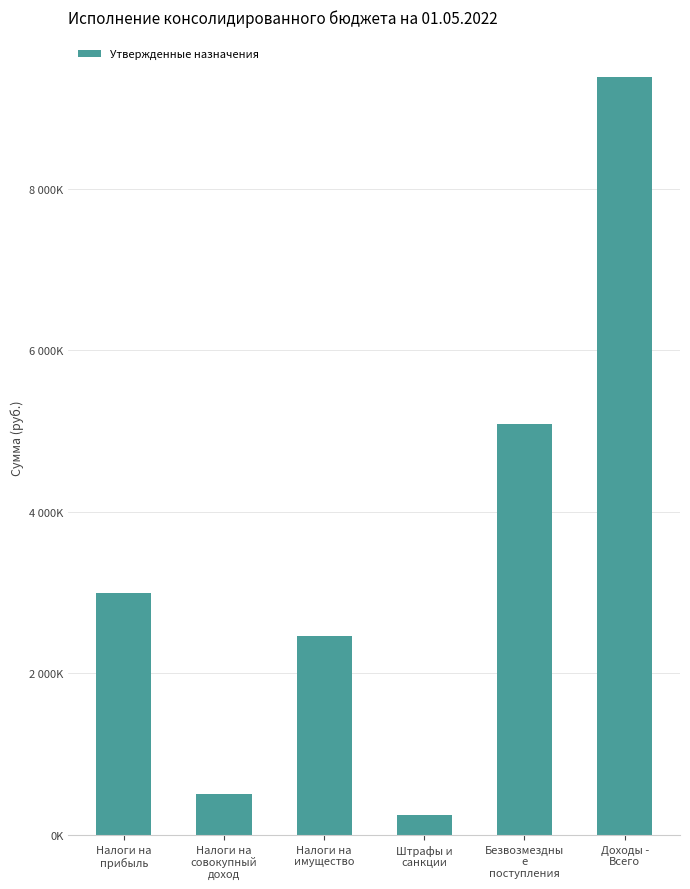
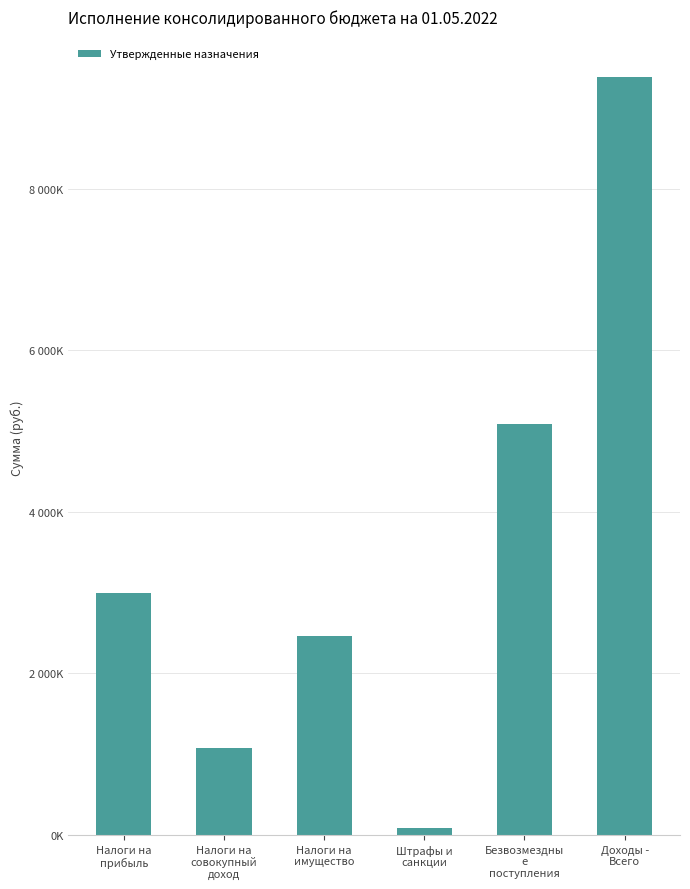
Налоги на совокупный доход: 500000 -> 1100000
Штрафы и санкции: 200000 -> 100000
